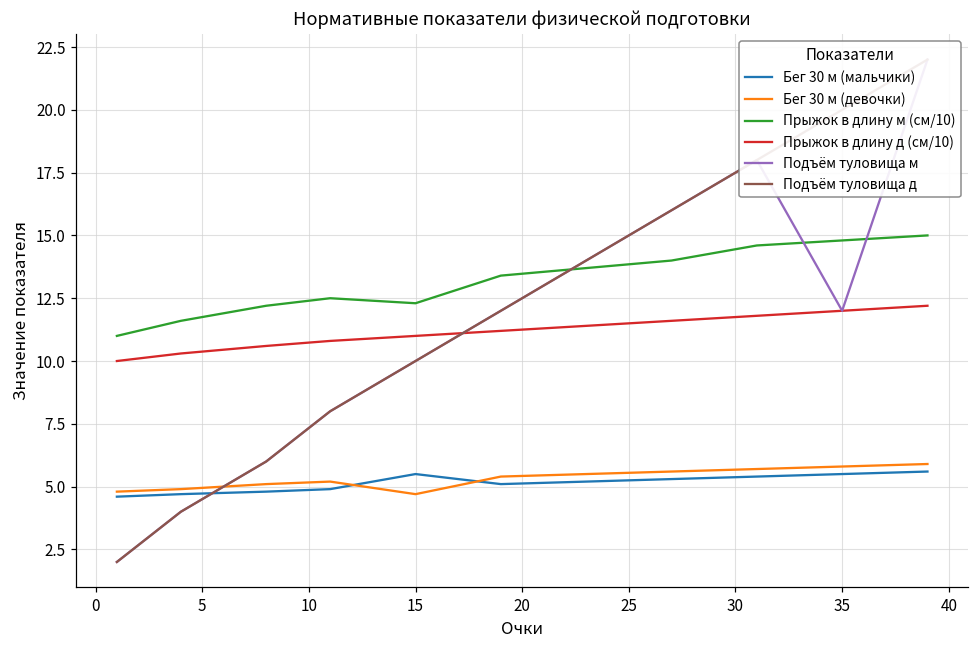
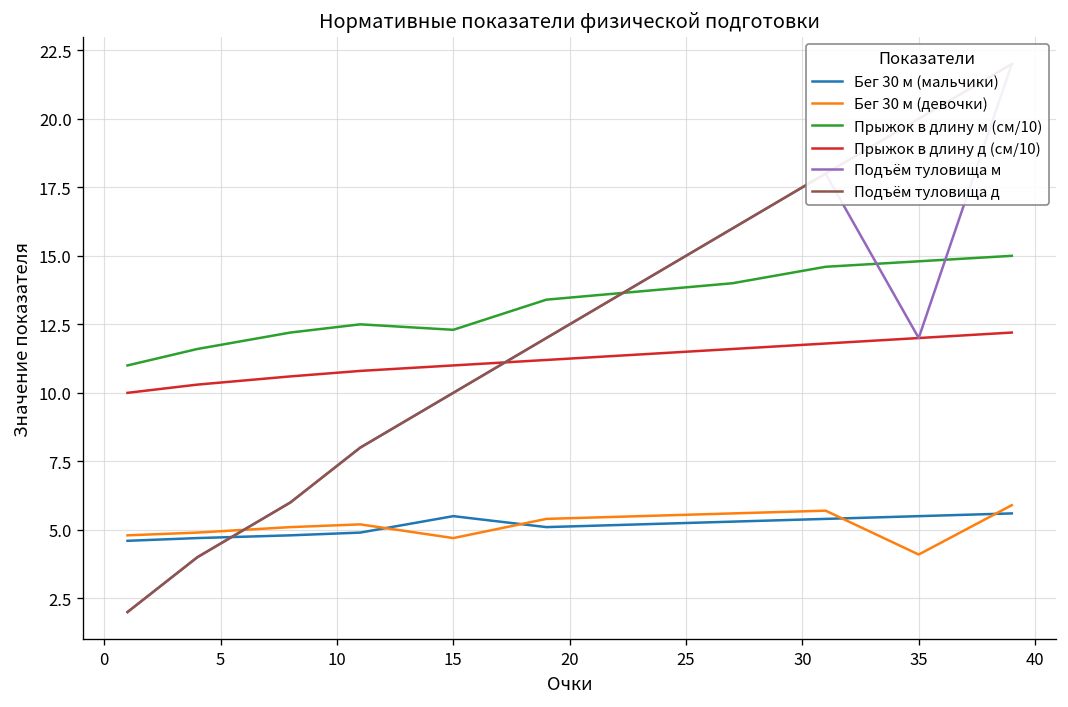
Бег 30 м (девочки), 35: 5.8 -> 4.1
